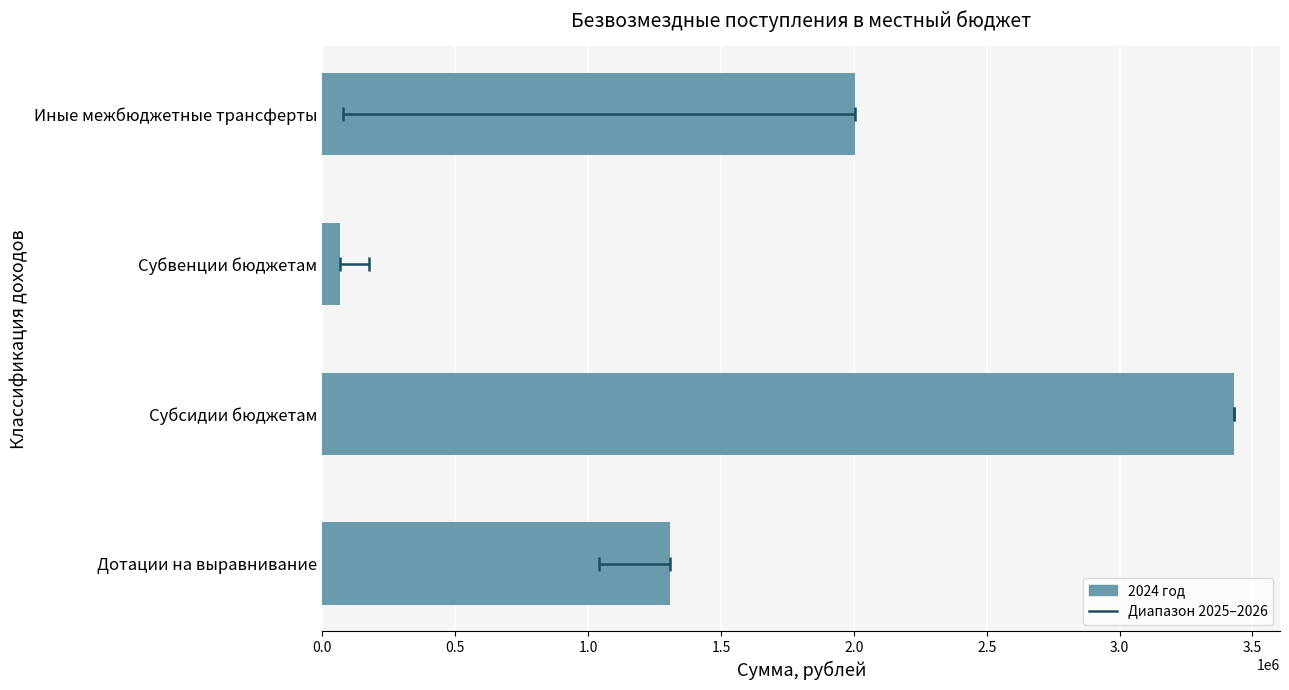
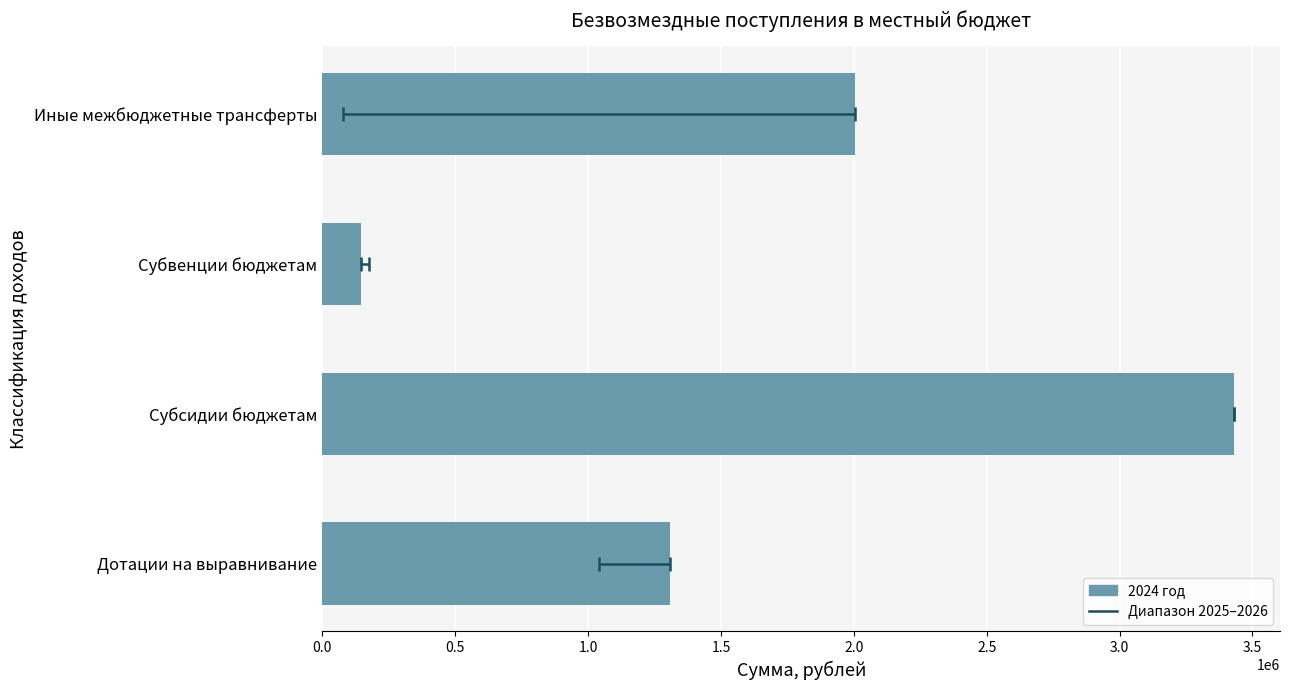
2024 год, Субвенции бюджетам: 70000 -> 140000
